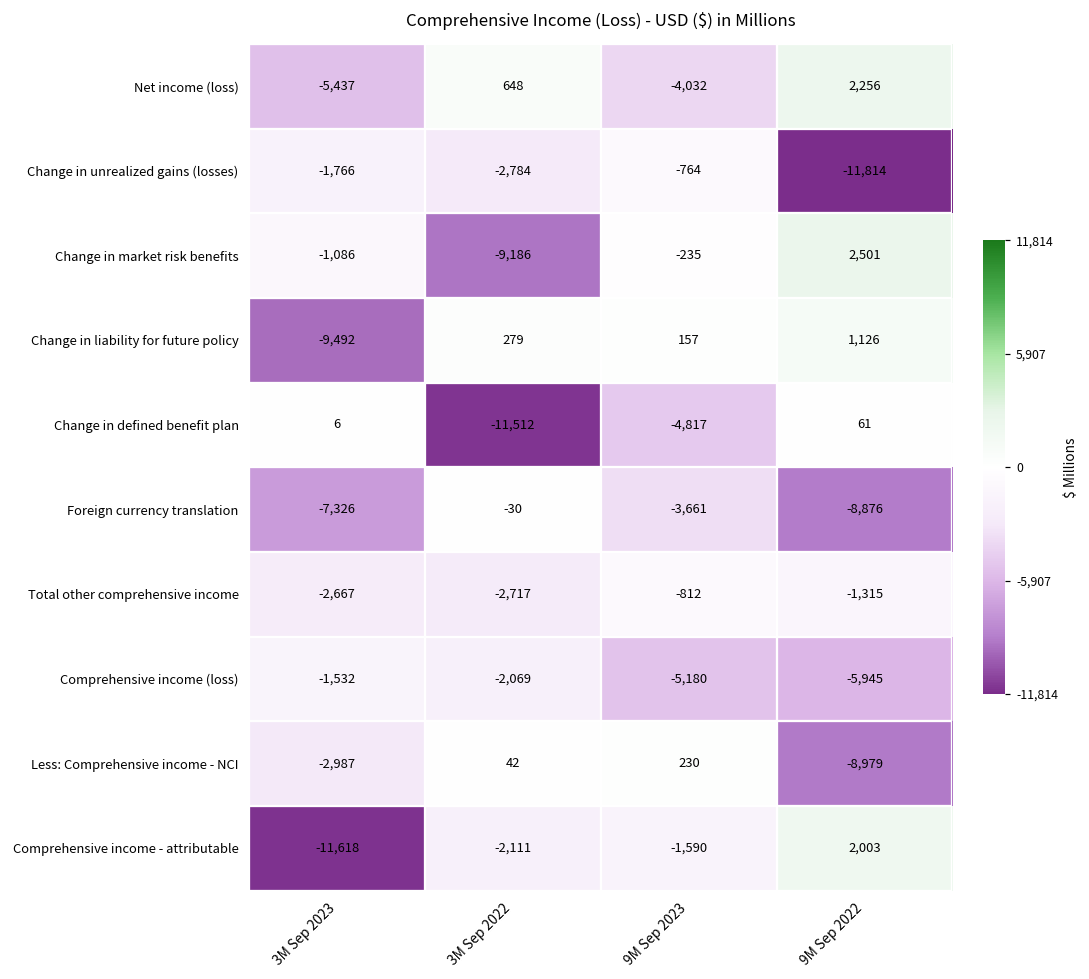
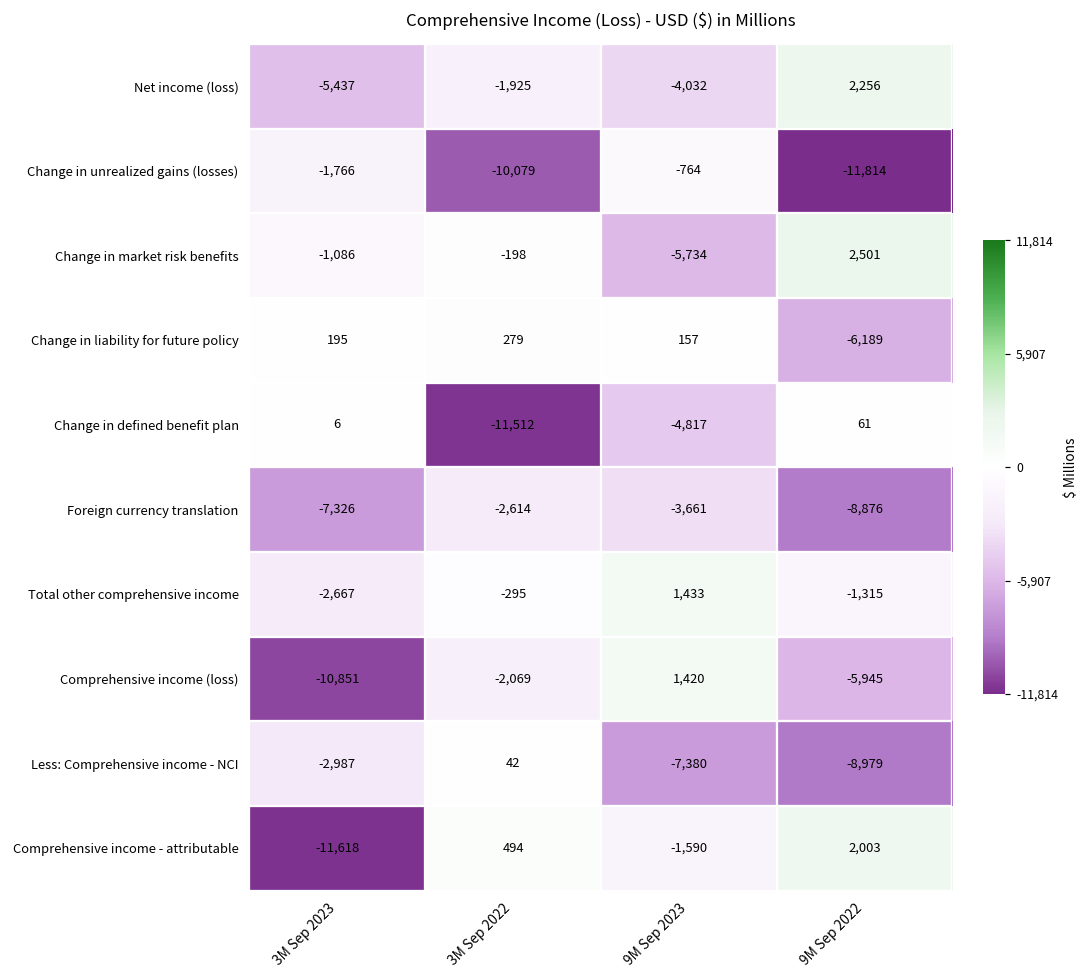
Net income (loss), 3M Sep 2022: 648 -> -1,925
Change in unrealized gains (losses), 3M Sep 2022: -2,784 -> -10,079
Change in market risk benefits, 3M Sep 2022: -9,186 -> -198
Change in market risk benefits, 9M Sep 2023: -235 -> -5,734
Change in liability for future policy, 3M Sep 2023: -9,492 -> 195
Change in liability for future policy, 9M Sep 2022: 1,126 -> -6,189
Foreign currency translation, 3M Sep 2022: -30 -> -2,614
Total other comprehensive income, 3M Sep 2022: -2,717 -> -295
Total other comprehensive income, 9M Sep 2023: -812 -> 1,433
Comprehensive income (loss), 3M Sep 2023: -1,532 -> -10,851
Comprehensive income (loss), 9M Sep 2023: -5,180 -> 1,420
Less: Comprehensive income - NCI, 9M Sep 2023: 230 -> -7,380
Comprehensive income - attributable, 3M Sep 2022: -2,111 -> 494
